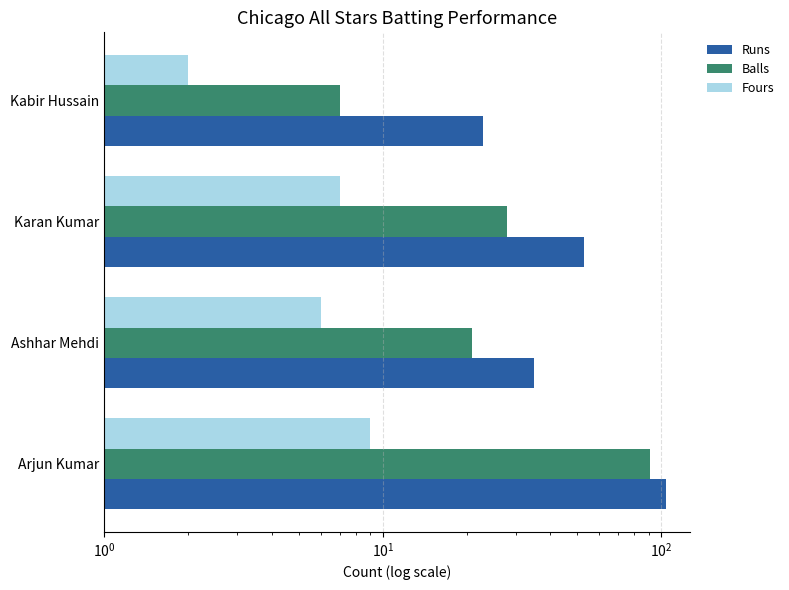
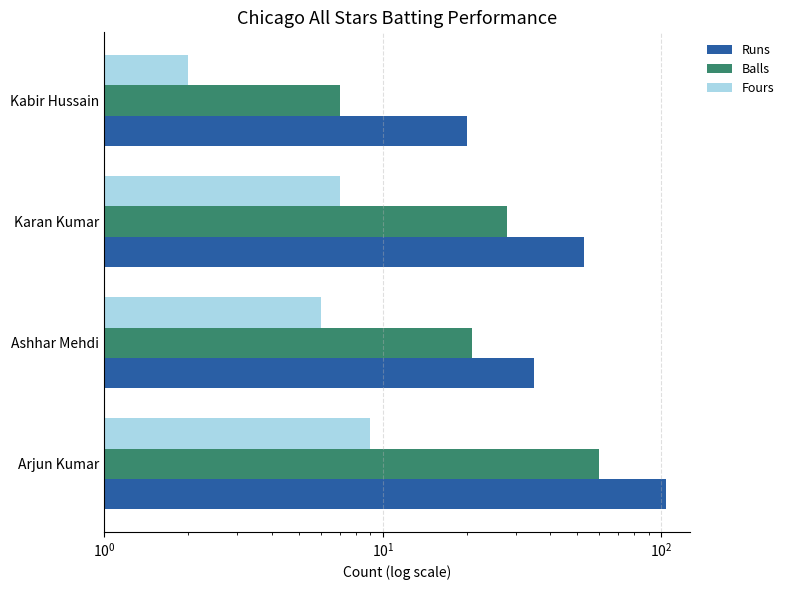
Runs, Kabir Hussain: 23 -> 20
Balls, Arjun Kumar: 91 -> 60
